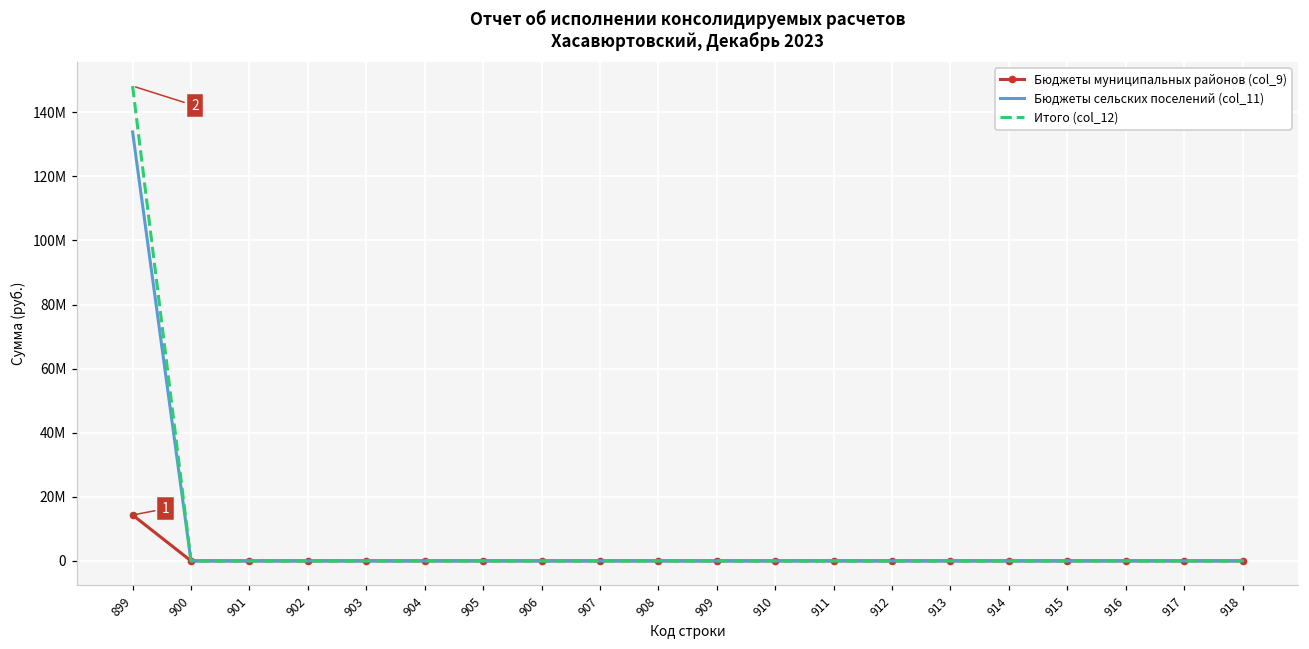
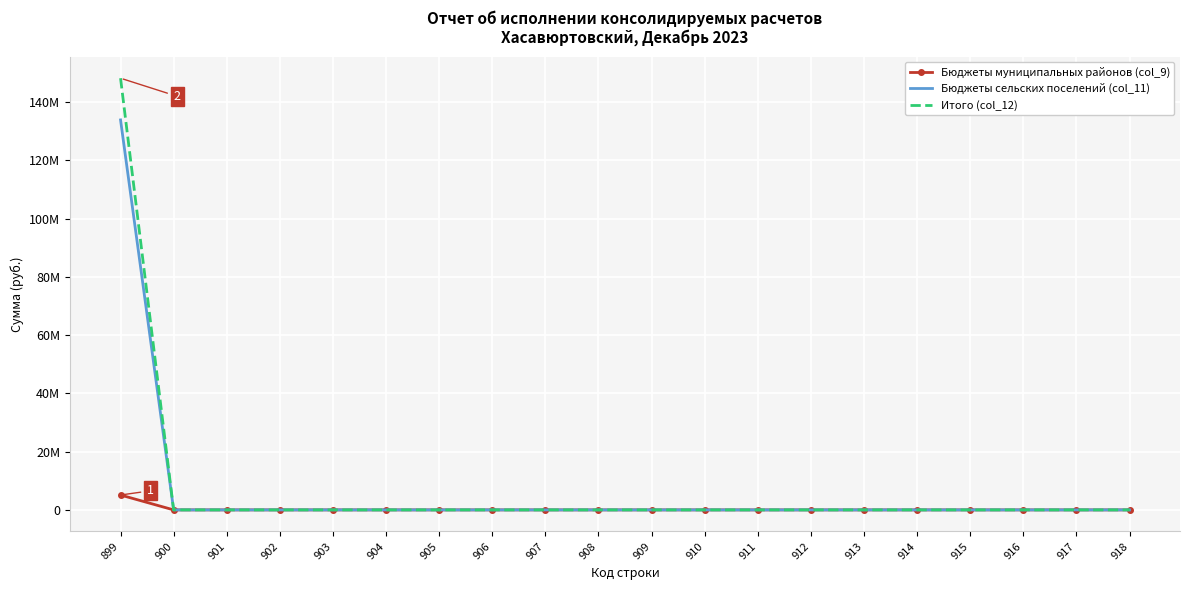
Бюджеты муниципальных районов (col_9), 899: 14000000 -> 5000000
